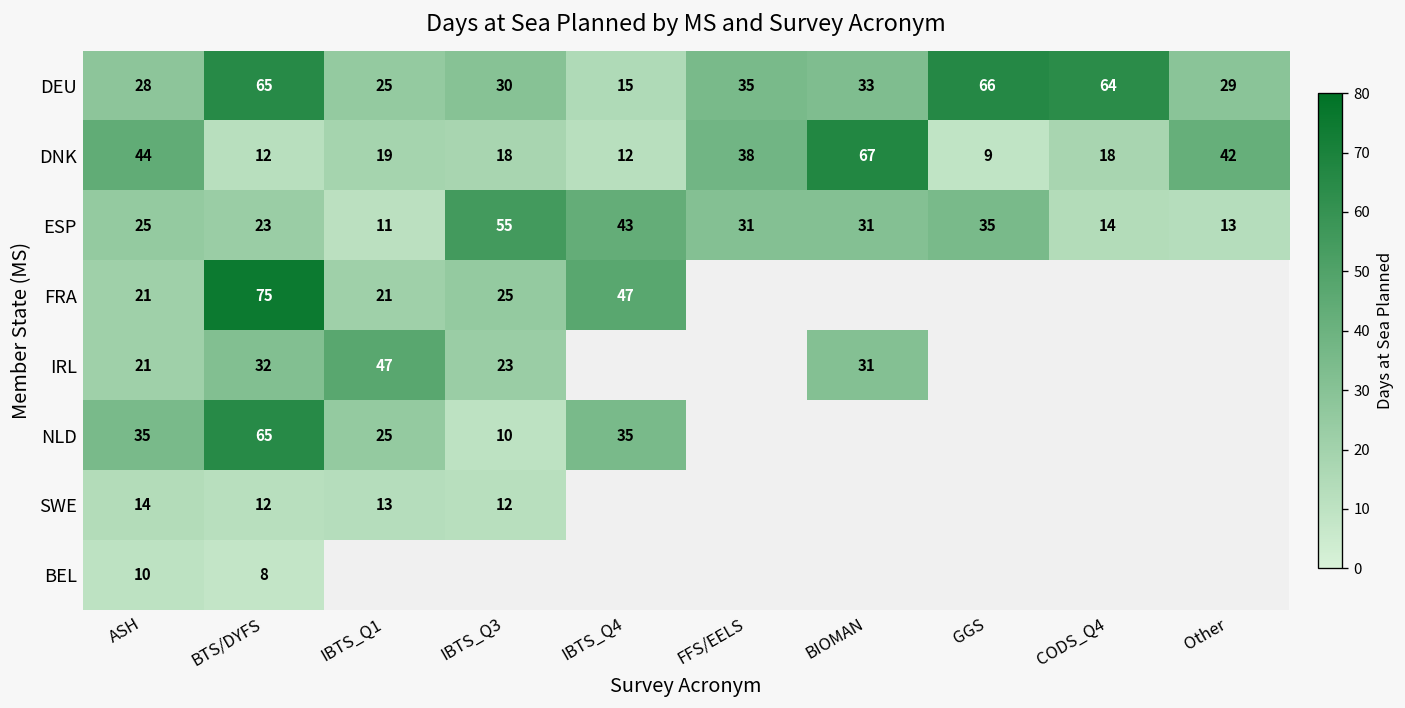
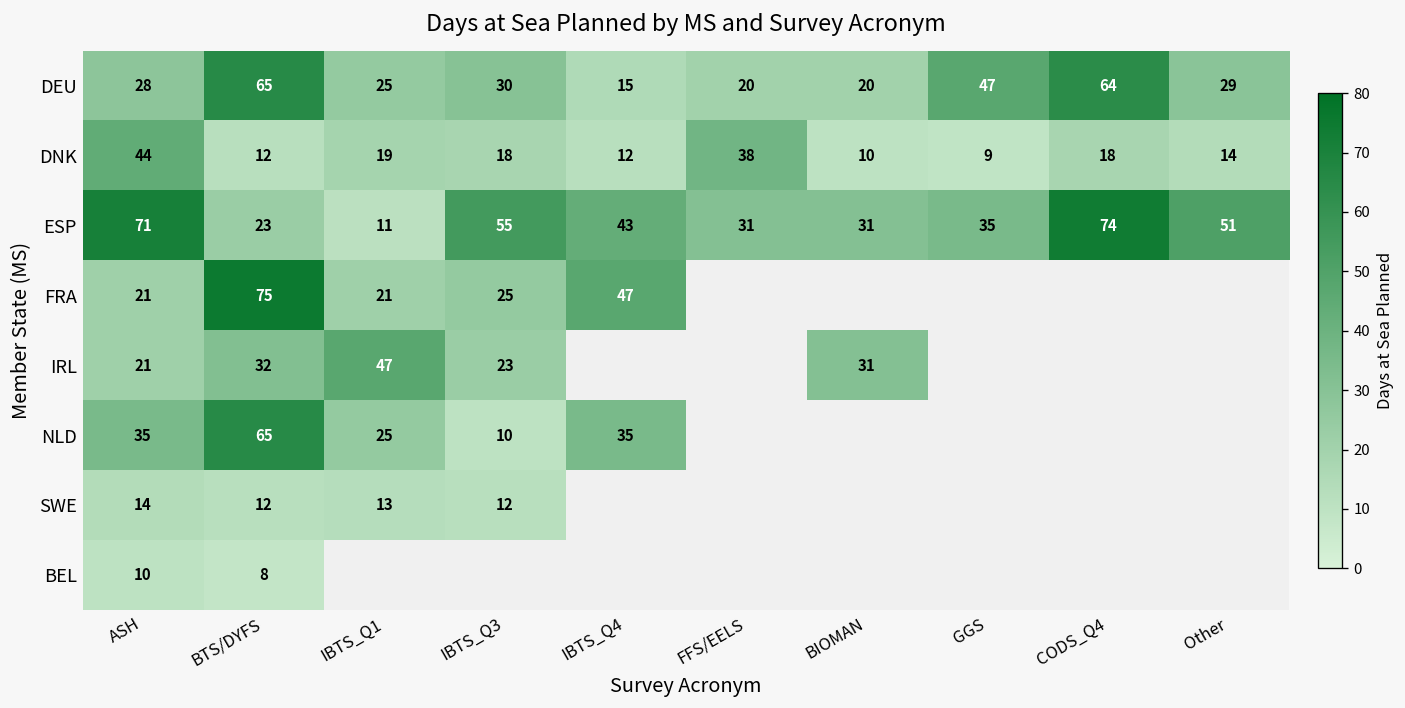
DEU, FFS/EELS: 35 -> 20
DEU, BIOMAN: 33 -> 20
DEU, GGS: 66 -> 47
DNK, BIOMAN: 67 -> 10
DNK, Other: 42 -> 14
ESP, ASH: 25 -> 71
ESP, CODS_Q4: 14 -> 74
ESP, Other: 13 -> 51
